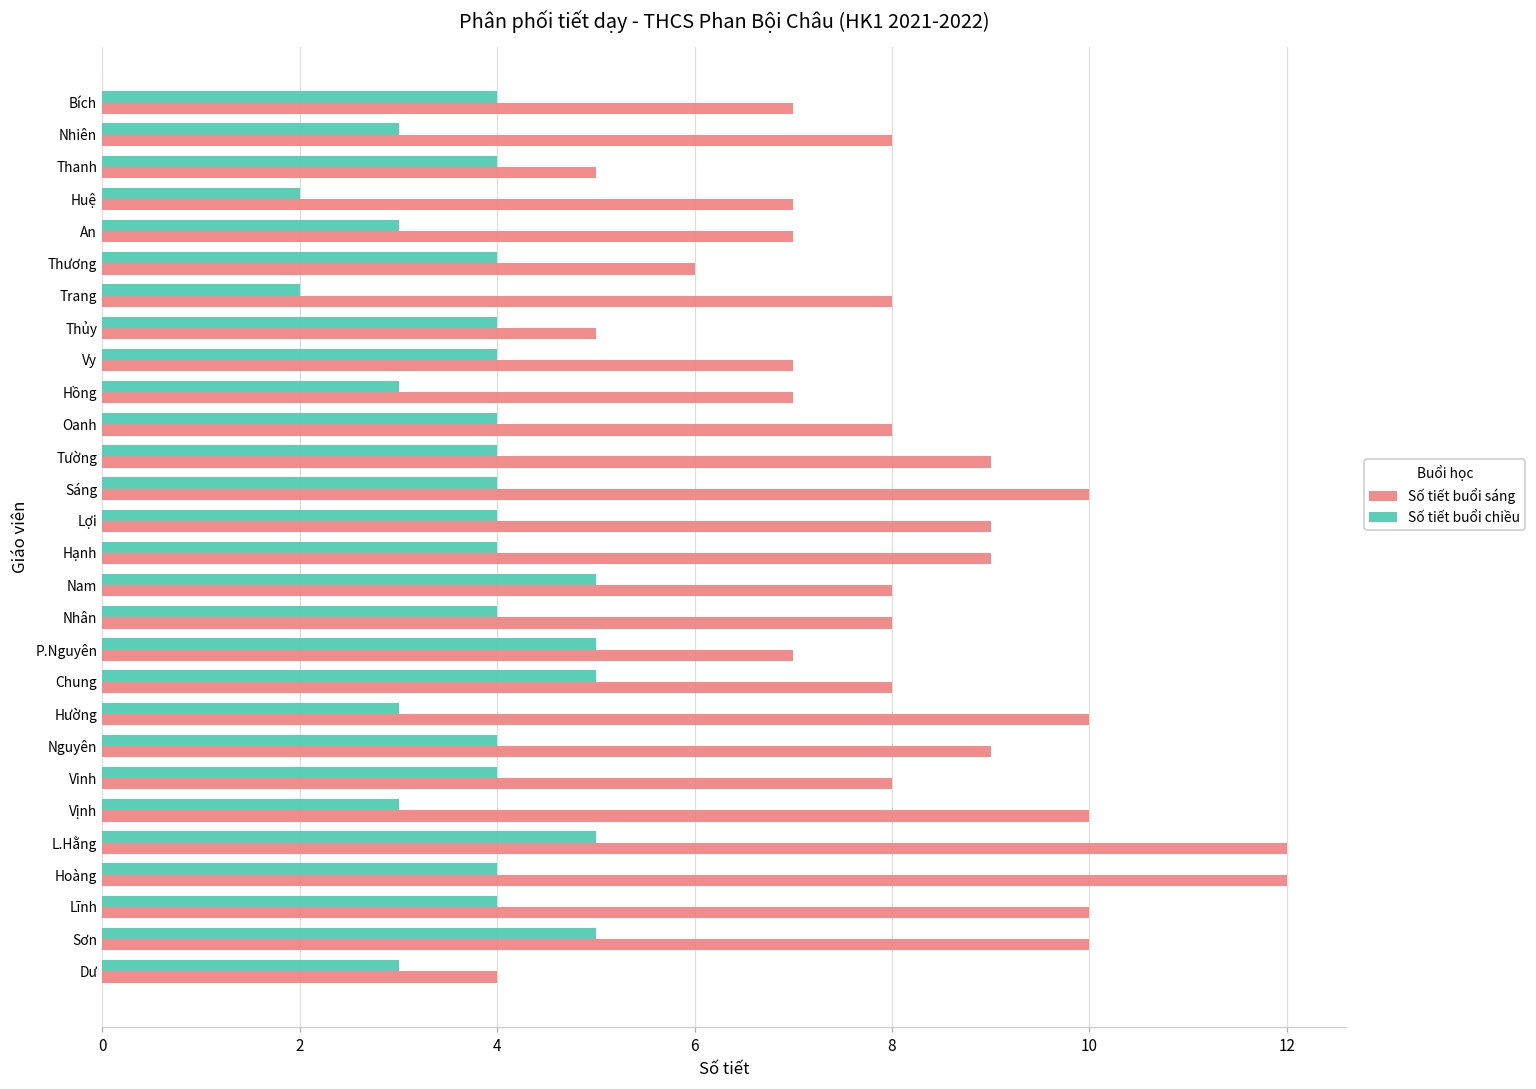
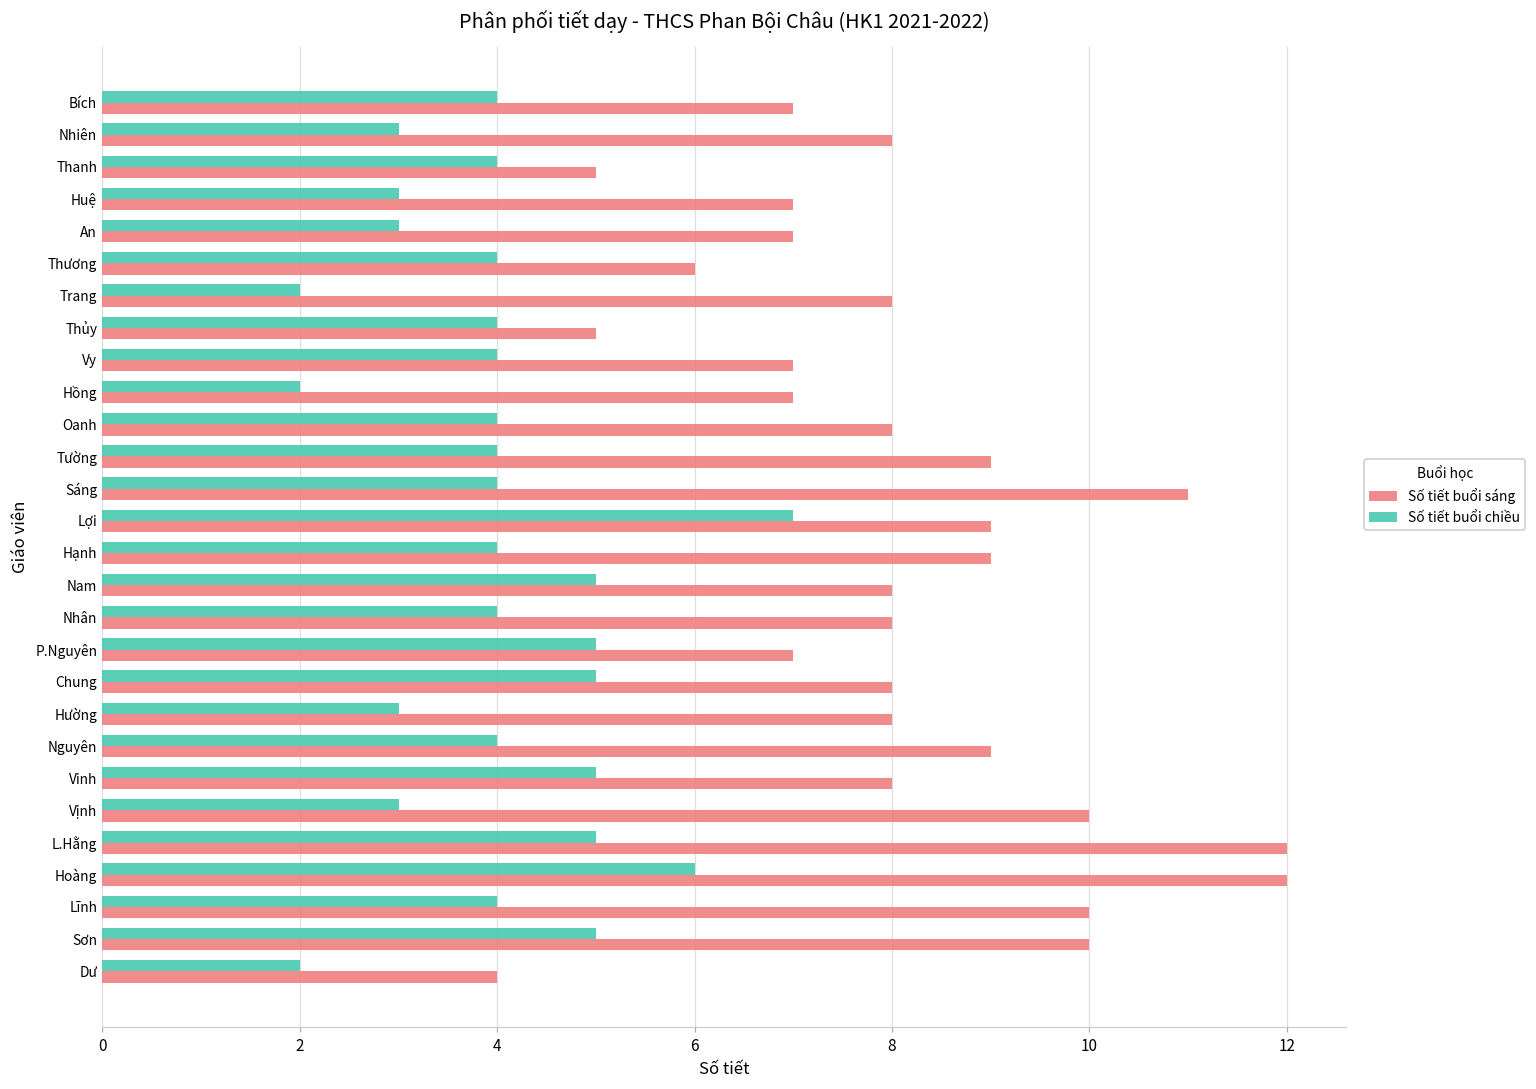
Số tiết buổi chiều, Huệ: 2 -> 3
Số tiết buổi chiều, Hồng: 3 -> 2
Số tiết buổi sáng, Sáng: 10 -> 11
Số tiết buổi chiều, Lợi: 4 -> 7
Số tiết buổi sáng, Hường: 10 -> 8
Số tiết buổi chiều, Vinh: 4 -> 5
Số tiết buổi chiều, Hoàng: 4 -> 6
Số tiết buổi chiều, Dư: 3 -> 2
